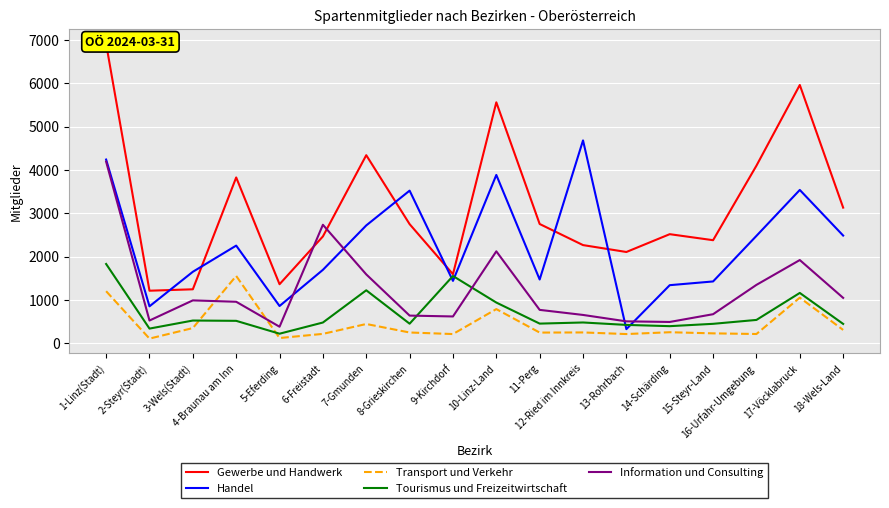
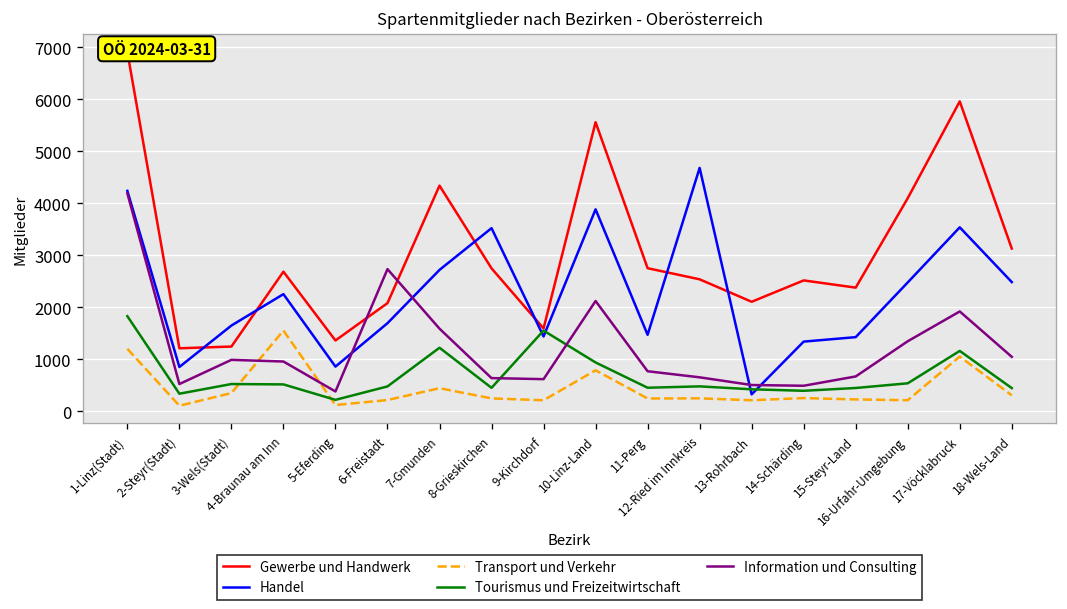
Gewerbe und Handwerk, 4-Braunau am Inn: 3800 -> 2700
Gewerbe und Handwerk, 6-Freistadt: 2500 -> 2100
Gewerbe und Handwerk, 12-Ried im Innkreis: 2300 -> 2500
